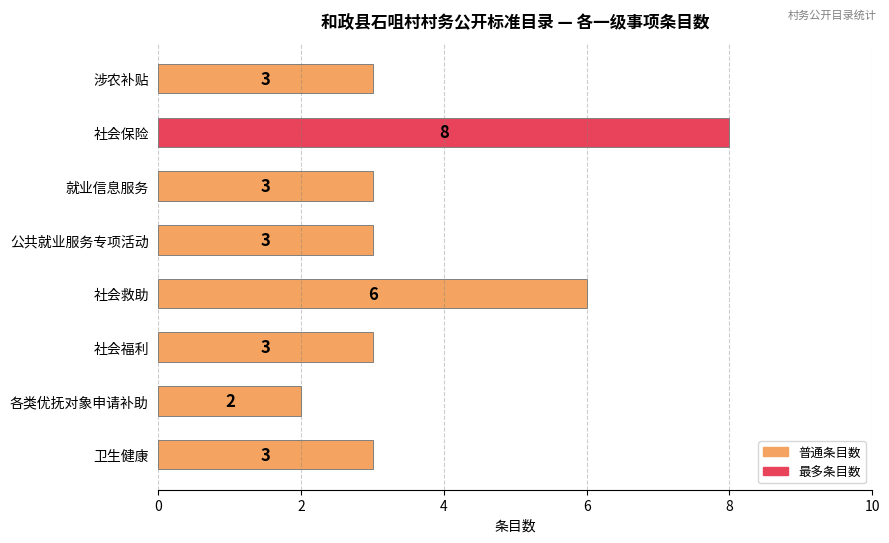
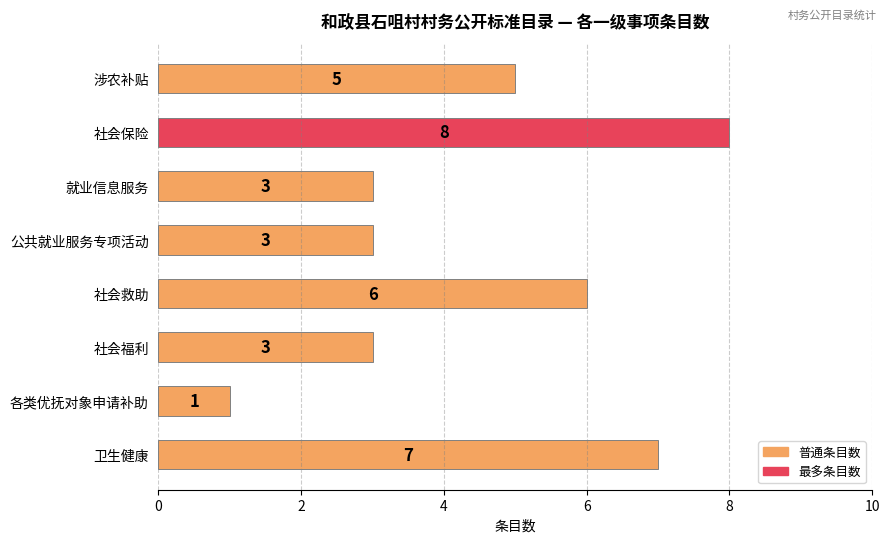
涉农补贴: 3 -> 5
各类优抚对象申请补助: 2 -> 1
卫生健康: 3 -> 7
